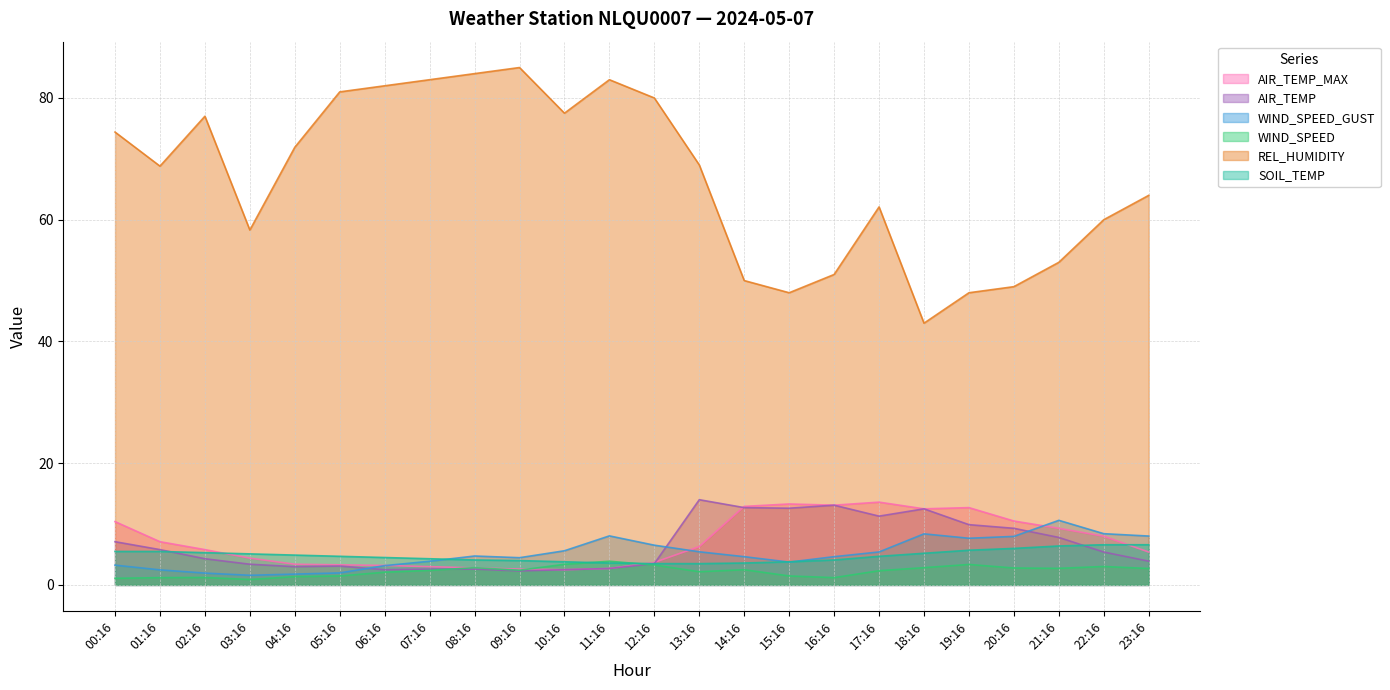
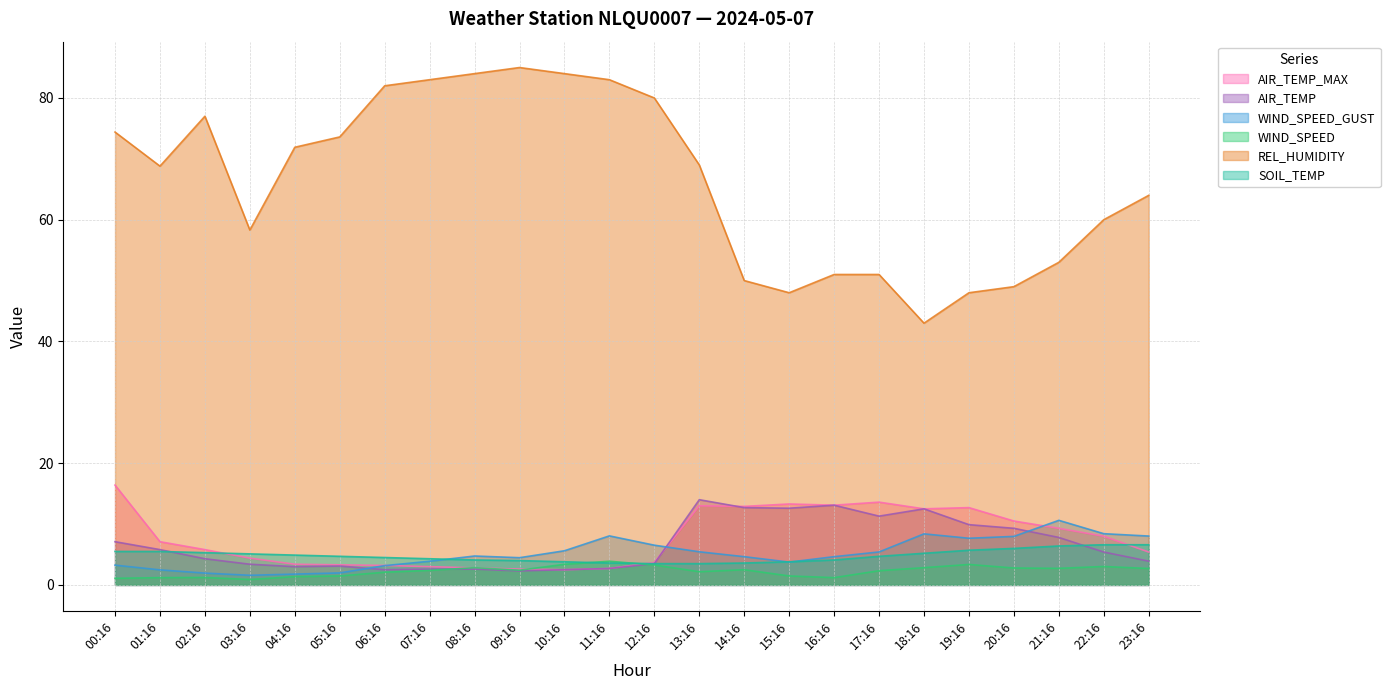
AIR_TEMP_MAX, 00:16: 10 -> 16
REL_HUMIDITY, 05:16: 81 -> 74
REL_HUMIDITY, 10:16: 78 -> 84
AIR_TEMP_MAX, 13:16: 6 -> 13
REL_HUMIDITY, 17:16: 62 -> 51
